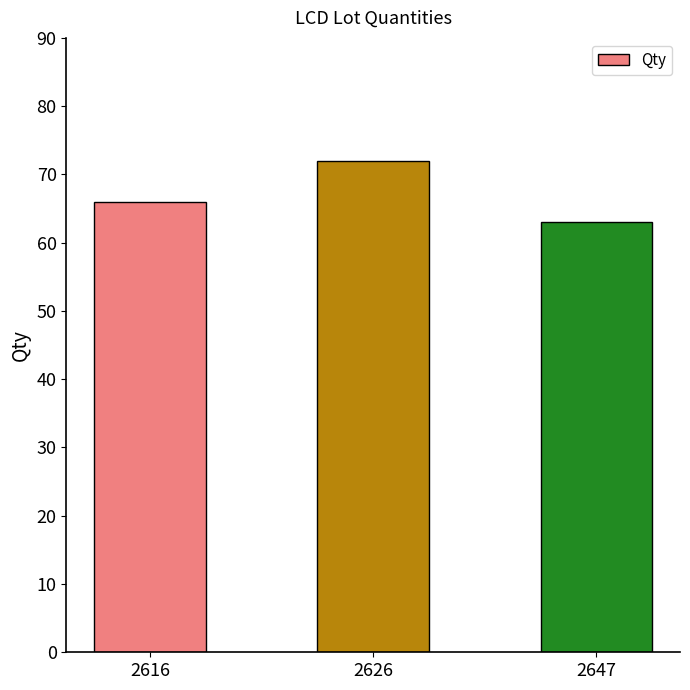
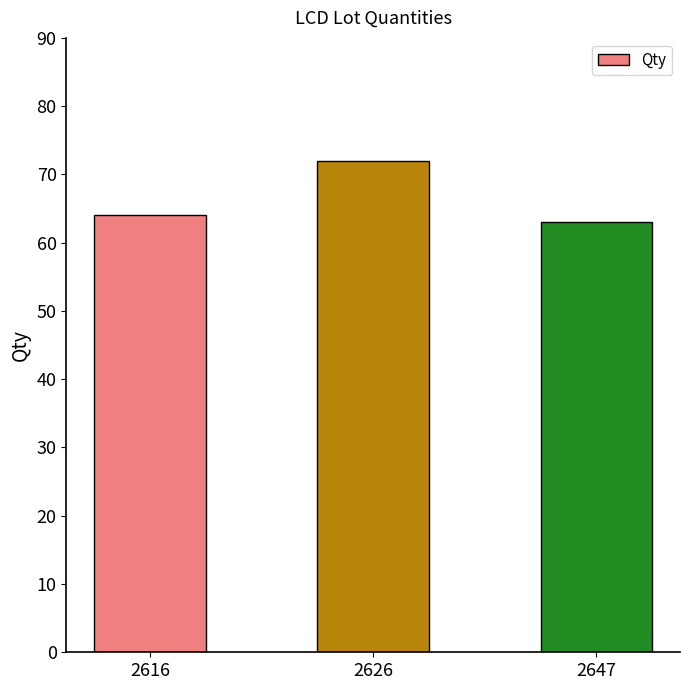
2616: 66 -> 64
